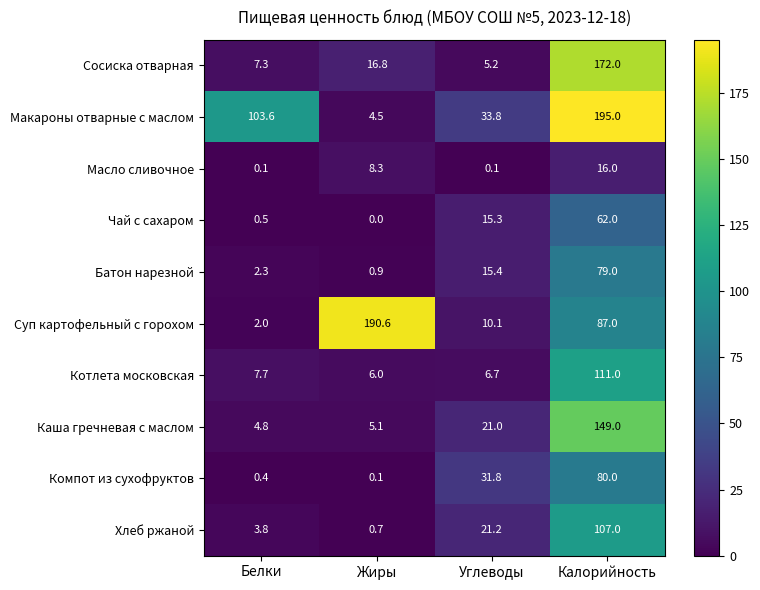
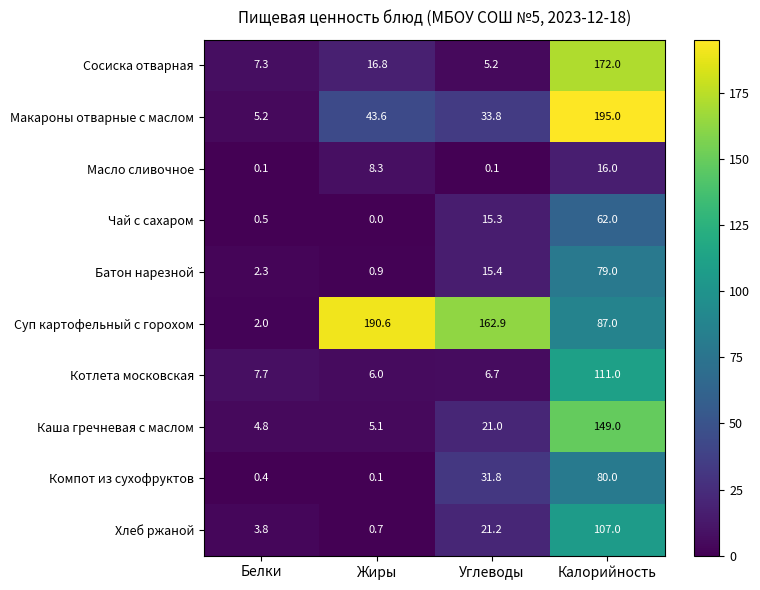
Макароны отварные с маслом, Белки: 103.6 -> 5.2
Макароны отварные с маслом, Жиры: 4.5 -> 43.6
Суп картофельный с горохом, Углеводы: 10.1 -> 162.9
